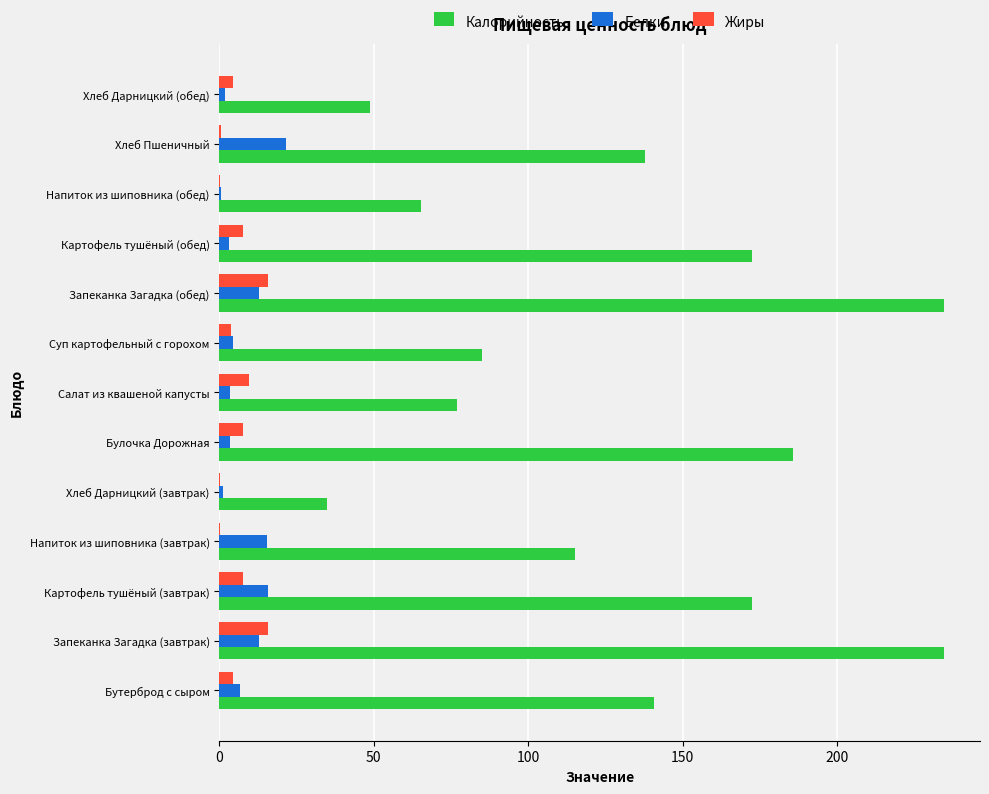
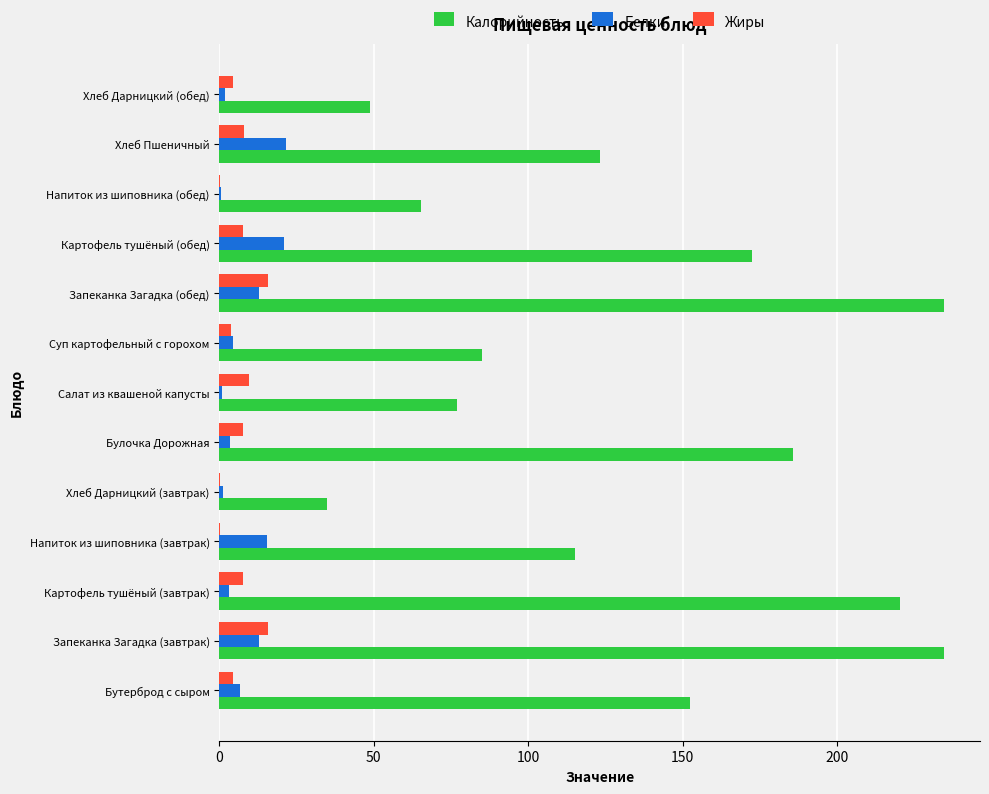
Жиры, Хлеб Пшеничный: 0 -> 8
Калорийность, Хлеб Пшеничный: 138 -> 123
Белки, Картофель тушёный (обед): 3 -> 21
Белки, Салат из квашеной капусты: 4 -> 1
Белки, Картофель тушёный (завтрак): 16 -> 3
Калорийность, Картофель тушёный (завтрак): 172 -> 220
Калорийность, Бутерброд с сыром: 141 -> 152
